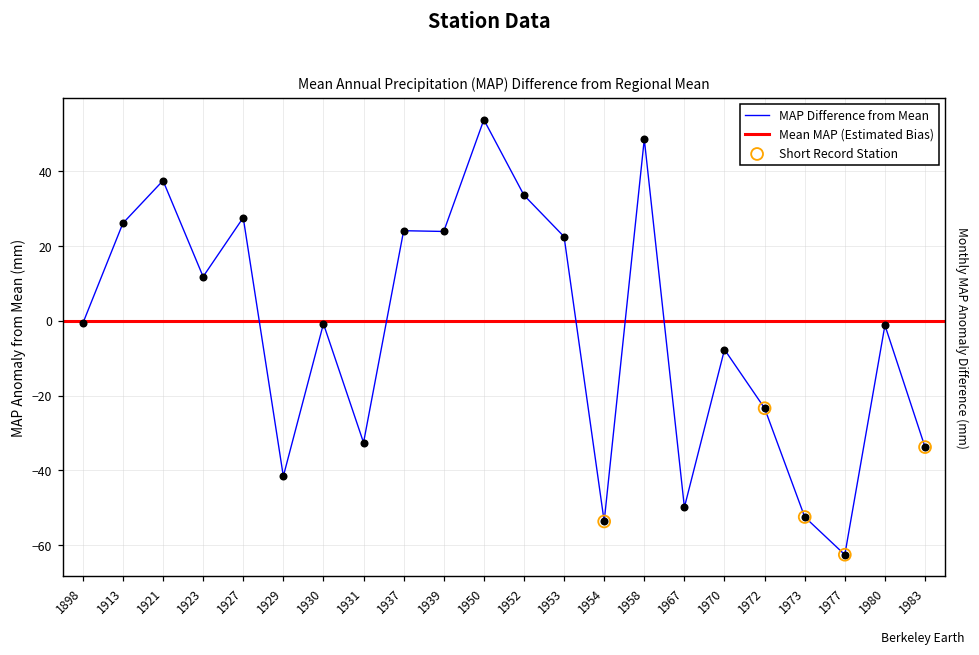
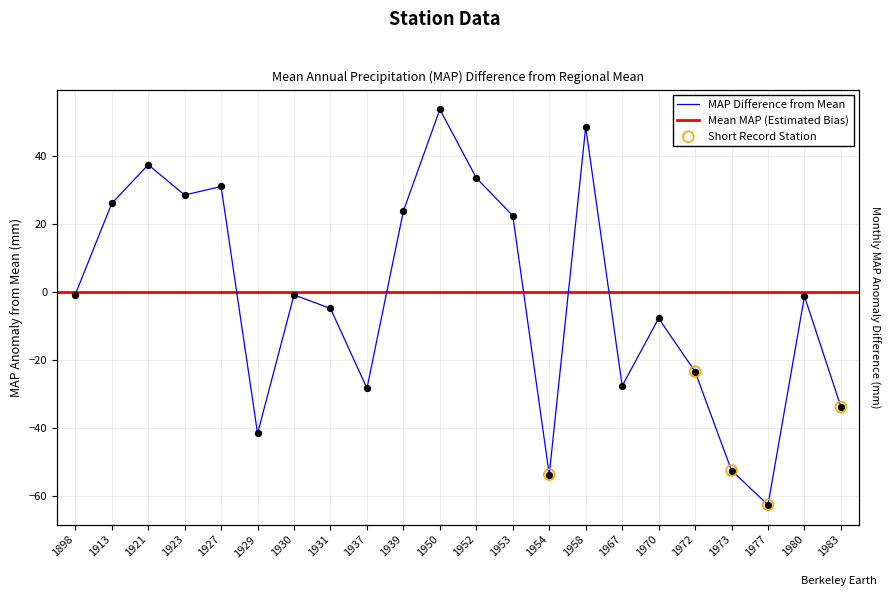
MAP Difference from Mean, 1923: 12 -> 29
MAP Difference from Mean, 1927: 28 -> 31
MAP Difference from Mean, 1931: -33 -> -5
MAP Difference from Mean, 1937: 24 -> -28
MAP Difference from Mean, 1967: -50 -> -28
